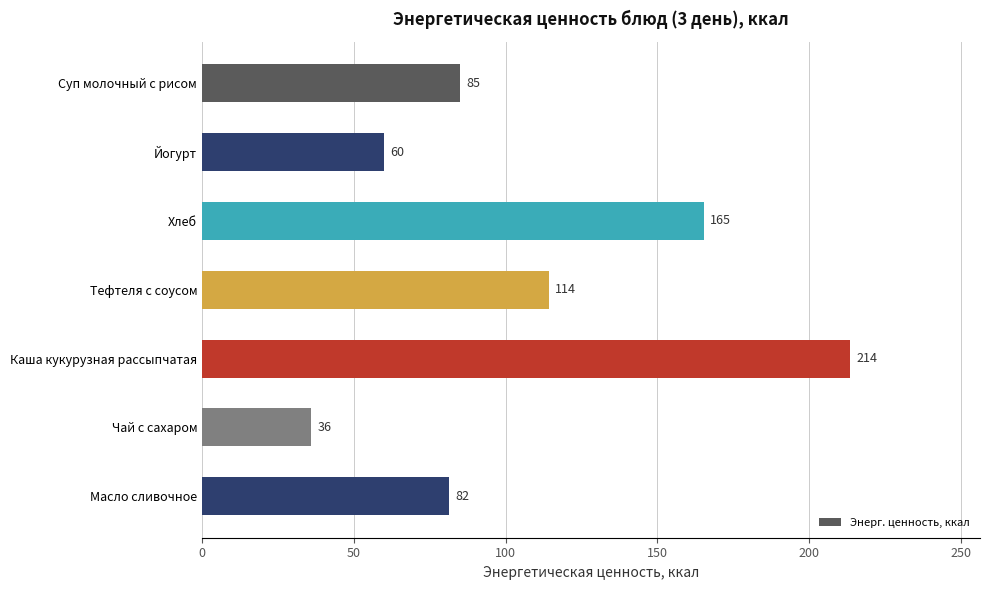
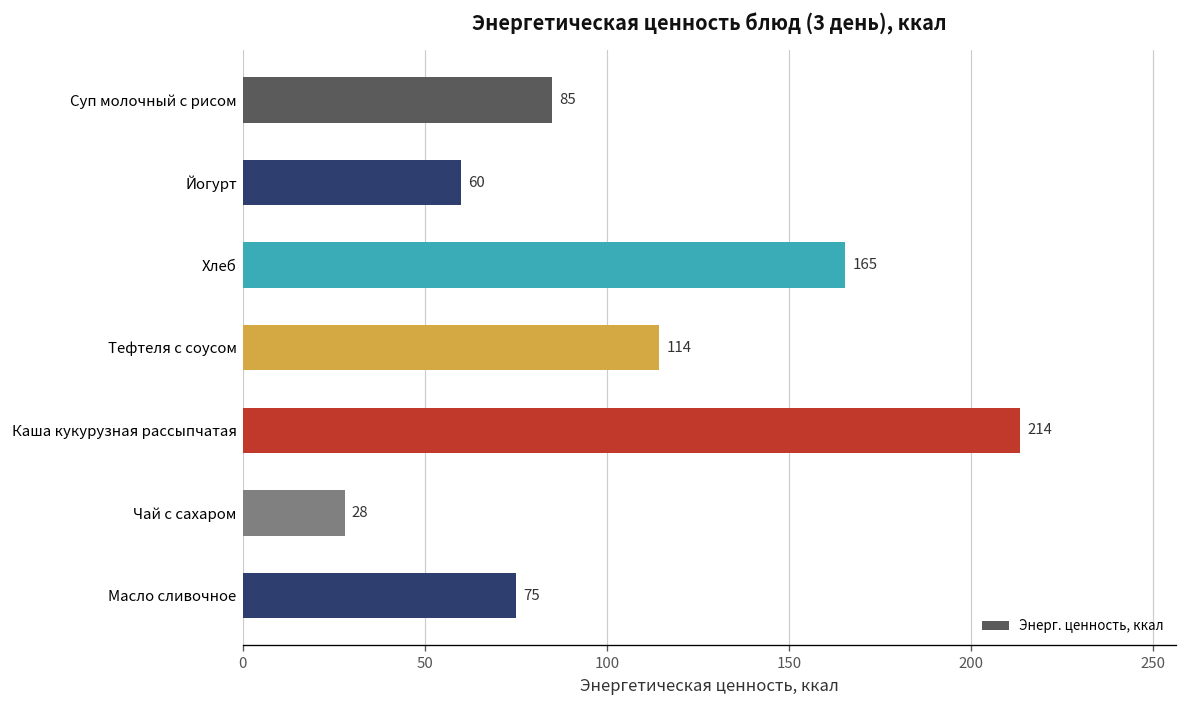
Чай с сахаром: 36 -> 28
Масло сливочное: 82 -> 75
